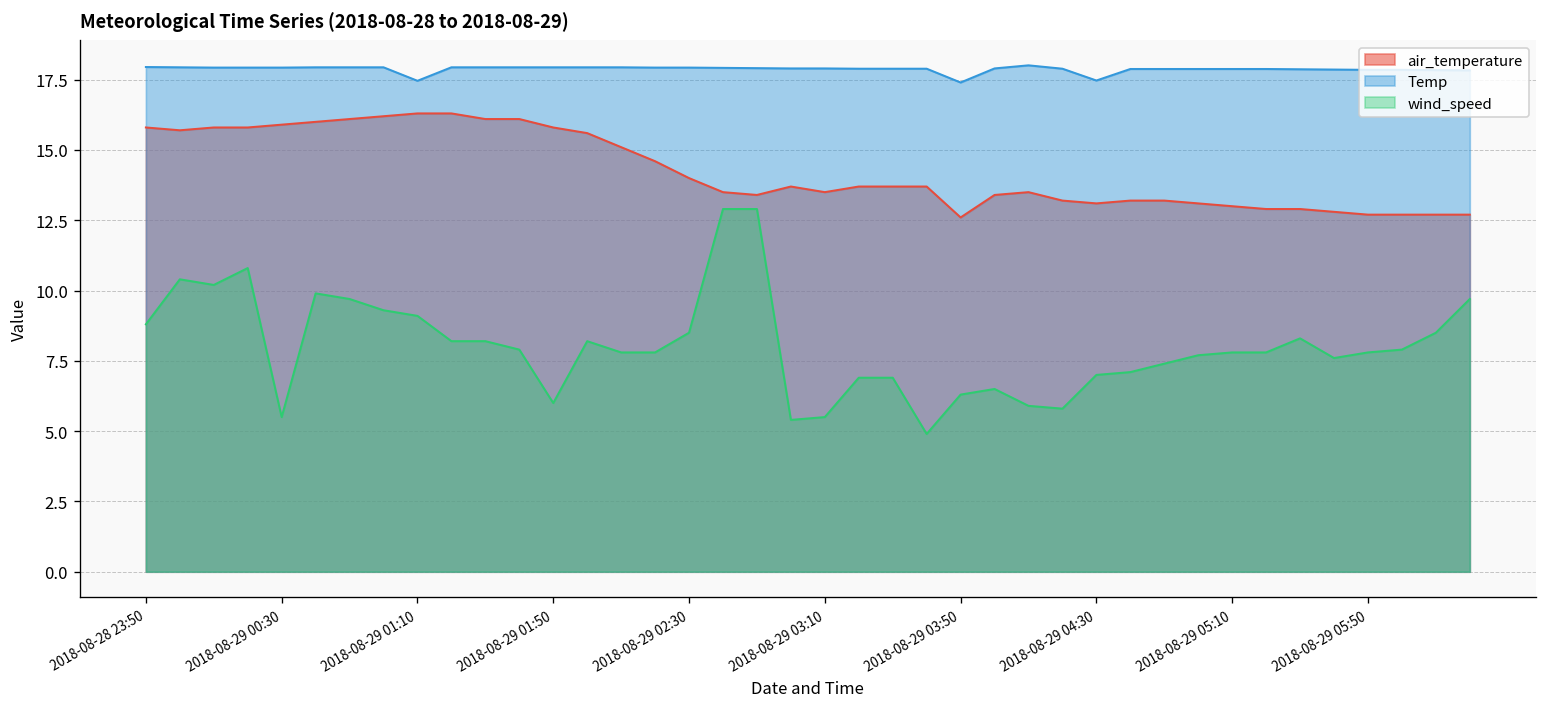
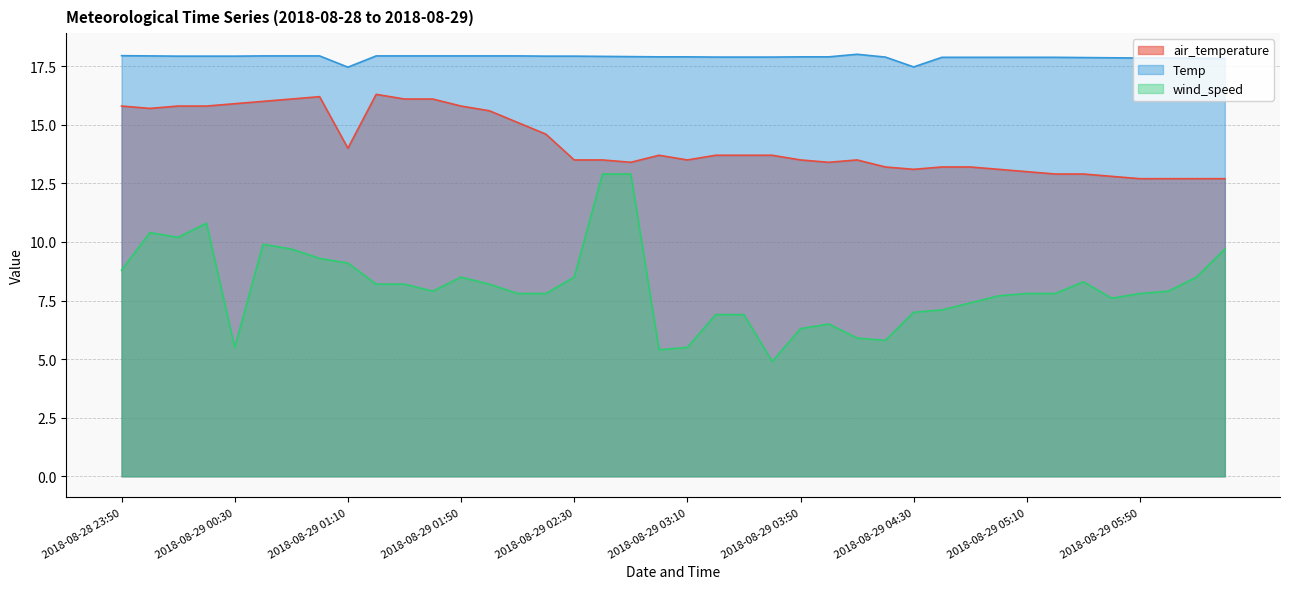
air_temperature, 2018-08-29 01:10: 16.3 -> 14.0
wind_speed, 2018-08-29 01:50: 6.0 -> 8.5
air_temperature, 2018-08-29 02:30: 14.0 -> 13.5
air_temperature, 2018-08-29 03:50: 12.6 -> 13.5
Temp, 2018-08-29 03:50: 17.4 -> 17.9
